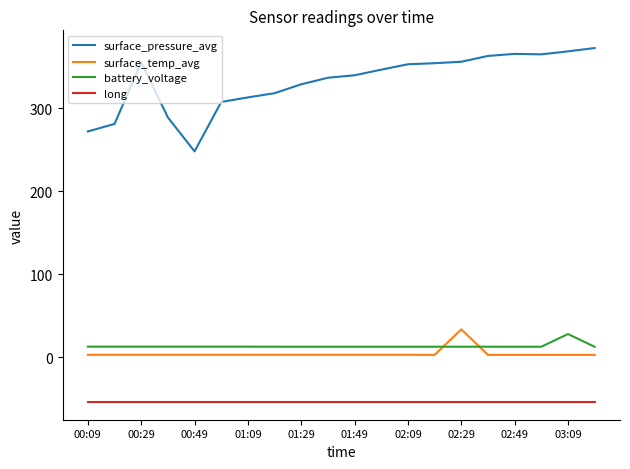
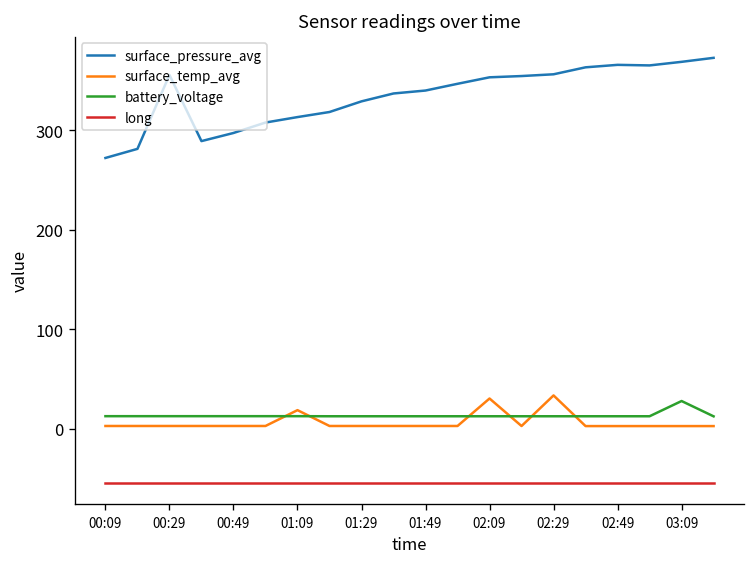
surface_pressure_avg, 00:49: 250 -> 300
surface_temp_avg, 01:09: 0 -> 20
surface_temp_avg, 02:09: 0 -> 30
